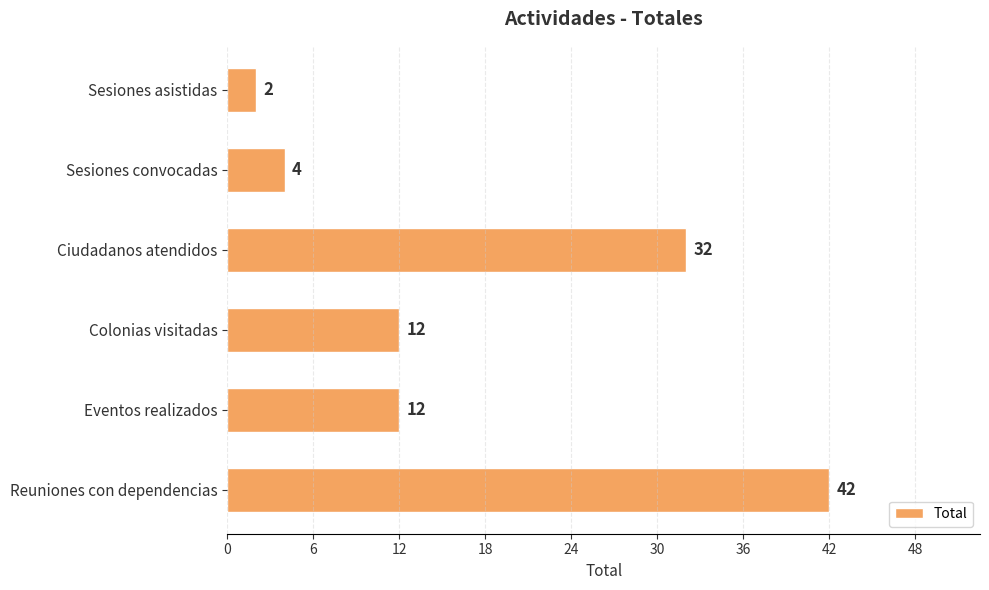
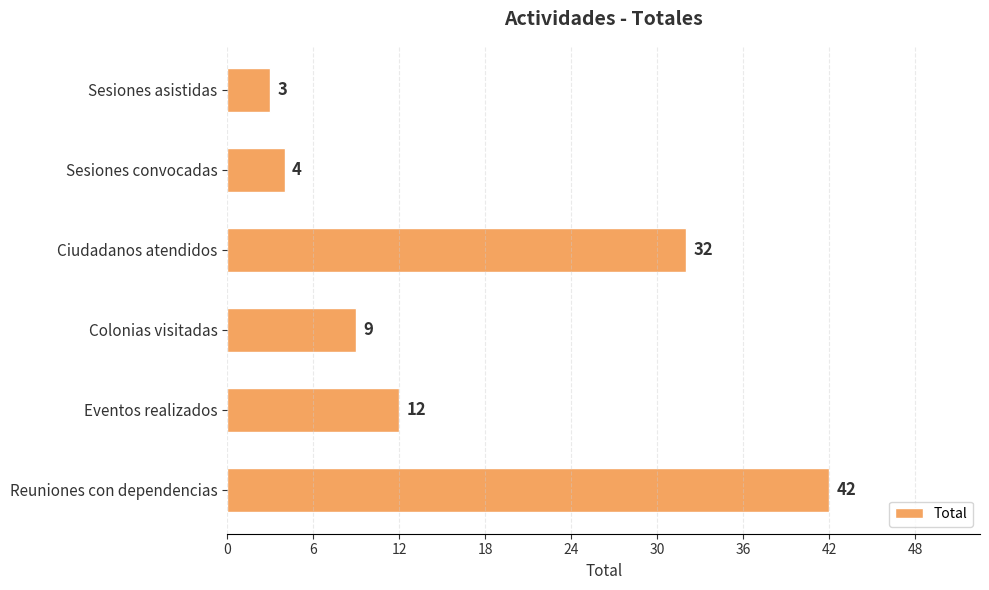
Sesiones asistidas: 2 -> 3
Colonias visitadas: 12 -> 9
